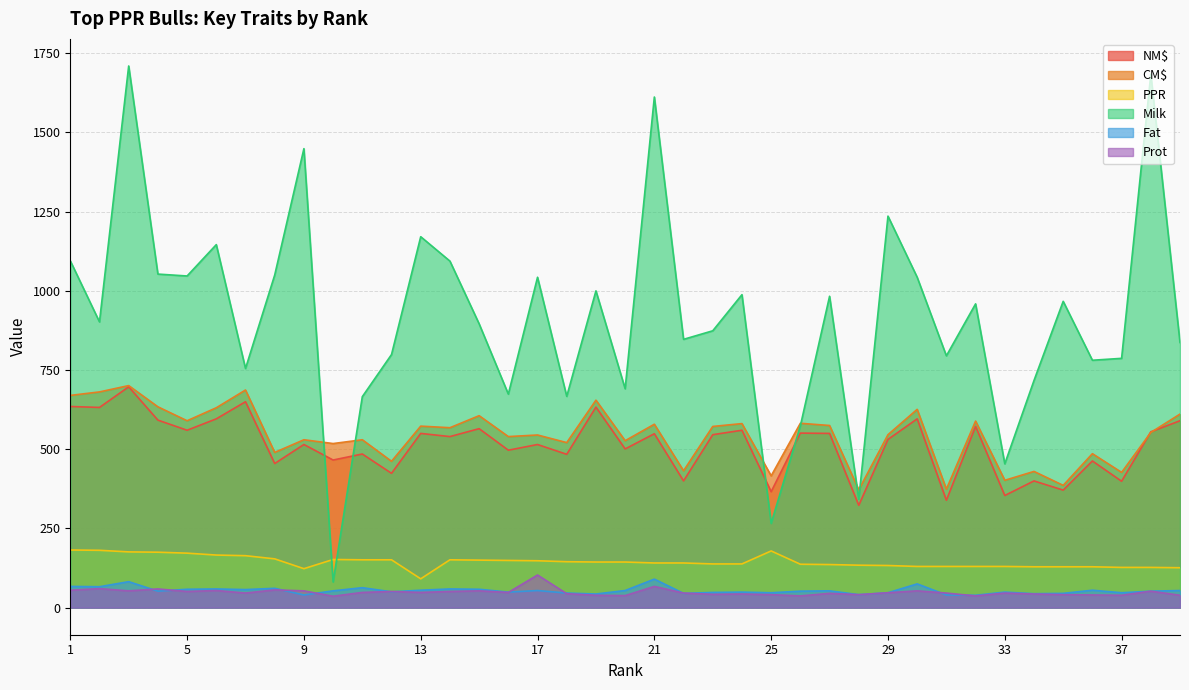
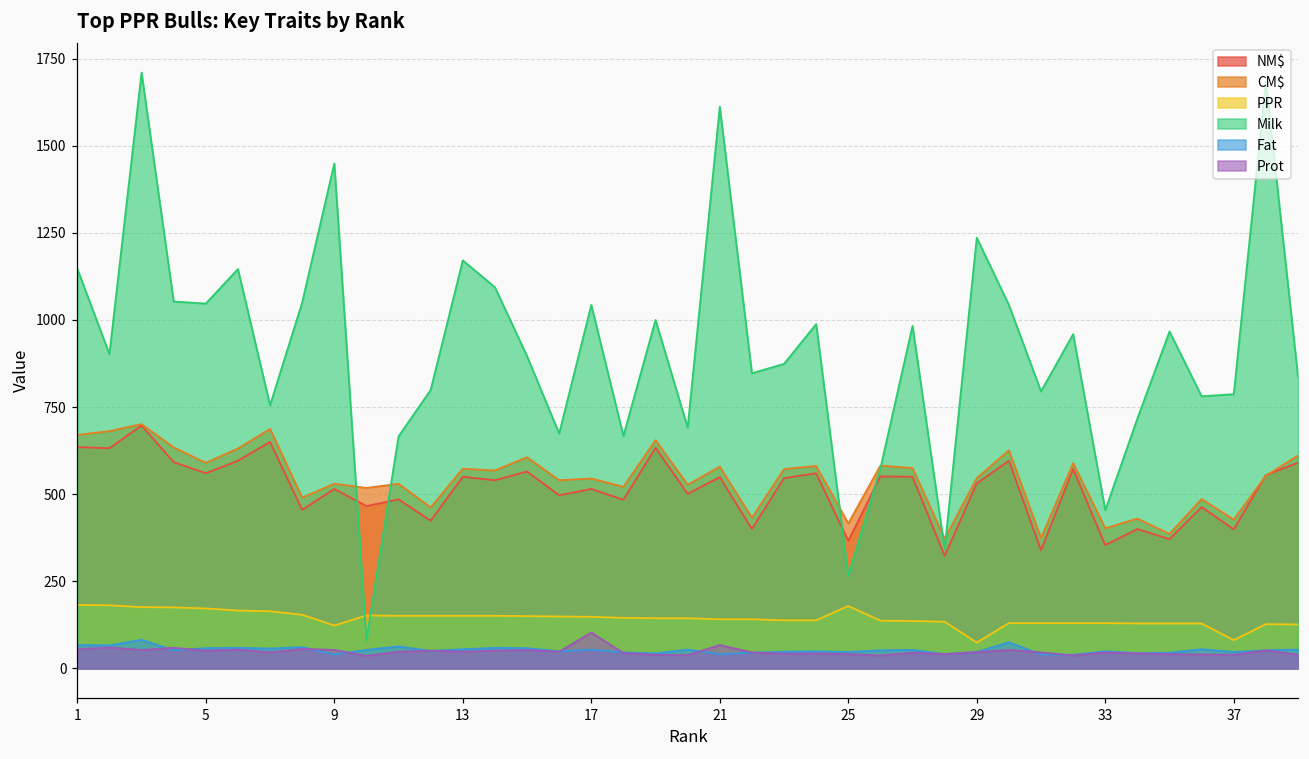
Milk, 1: 1100 -> 1150
PPR, 13: 90 -> 150
Fat, 21: 90 -> 40
PPR, 29: 130 -> 70
PPR, 37: 130 -> 80
